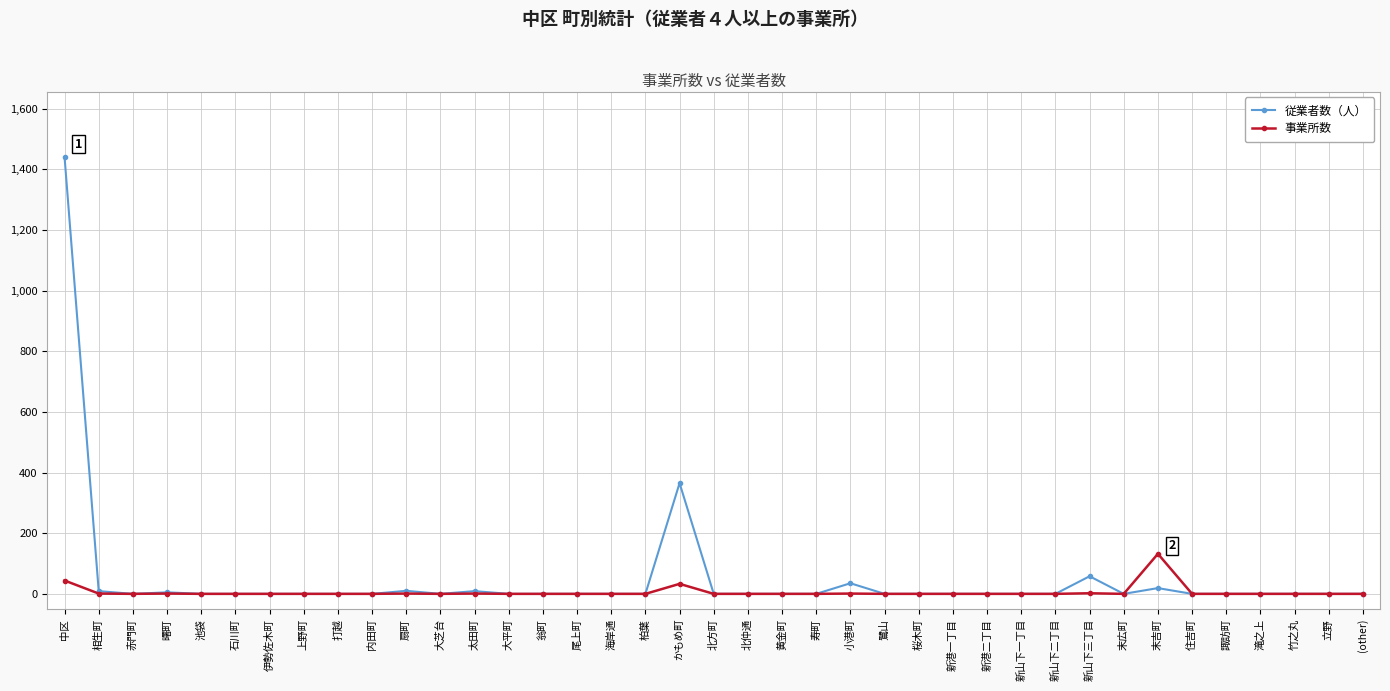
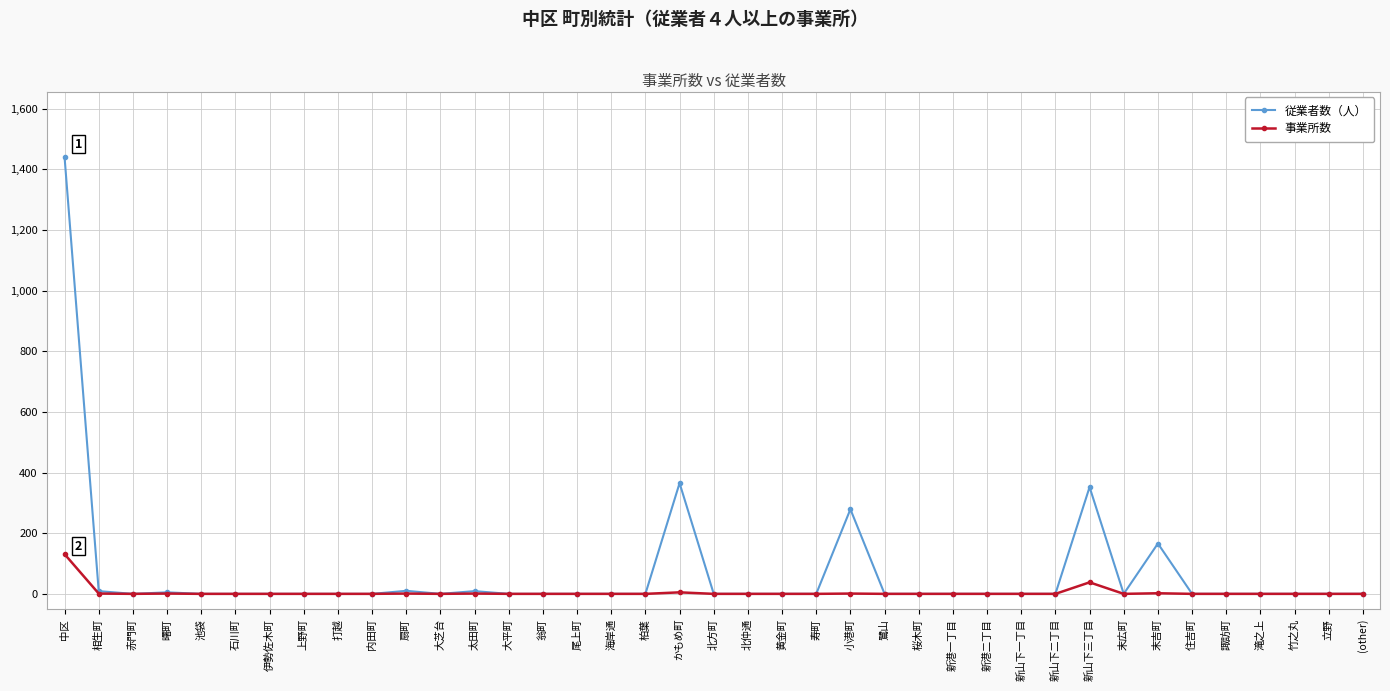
事業所数, 中区: 40 -> 130
事業所数, かもめ町: 30 -> 10
従業者数（人）, 小港町: 40 -> 280
従業者数（人）, 新山下三丁目: 60 -> 350
事業所数, 新山下三丁目: 0 -> 40
従業者数（人）, 末吉町: 20 -> 170
事業所数, 末吉町: 130 -> 0
